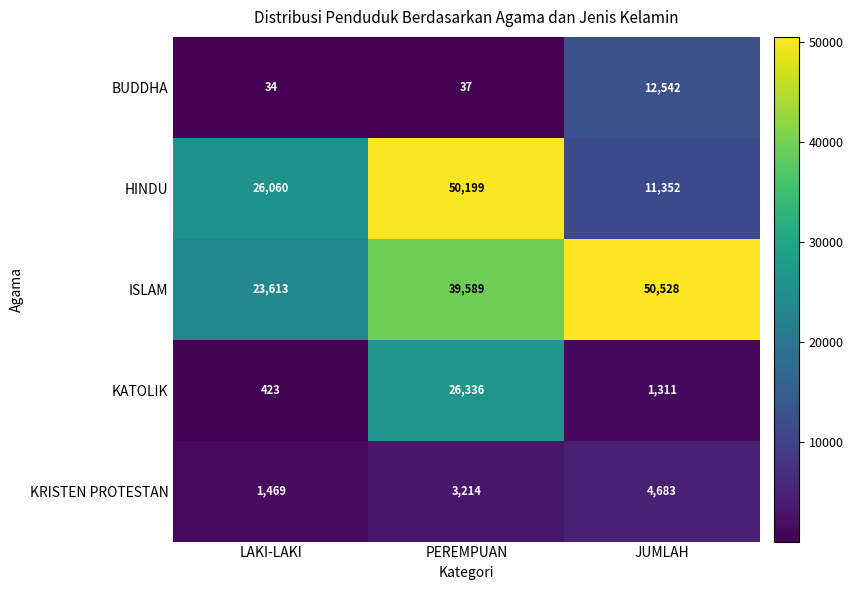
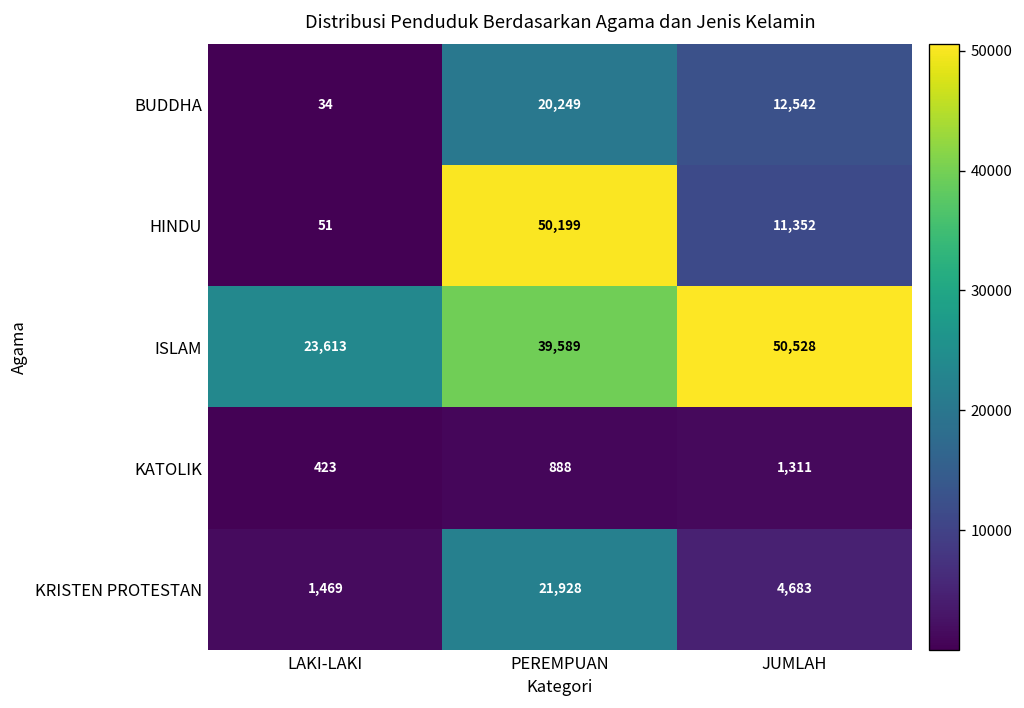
BUDDHA, PEREMPUAN: 37 -> 20,249
HINDU, LAKI-LAKI: 26,060 -> 51
KATOLIK, PEREMPUAN: 26,336 -> 888
KRISTEN PROTESTAN, PEREMPUAN: 3,214 -> 21,928
